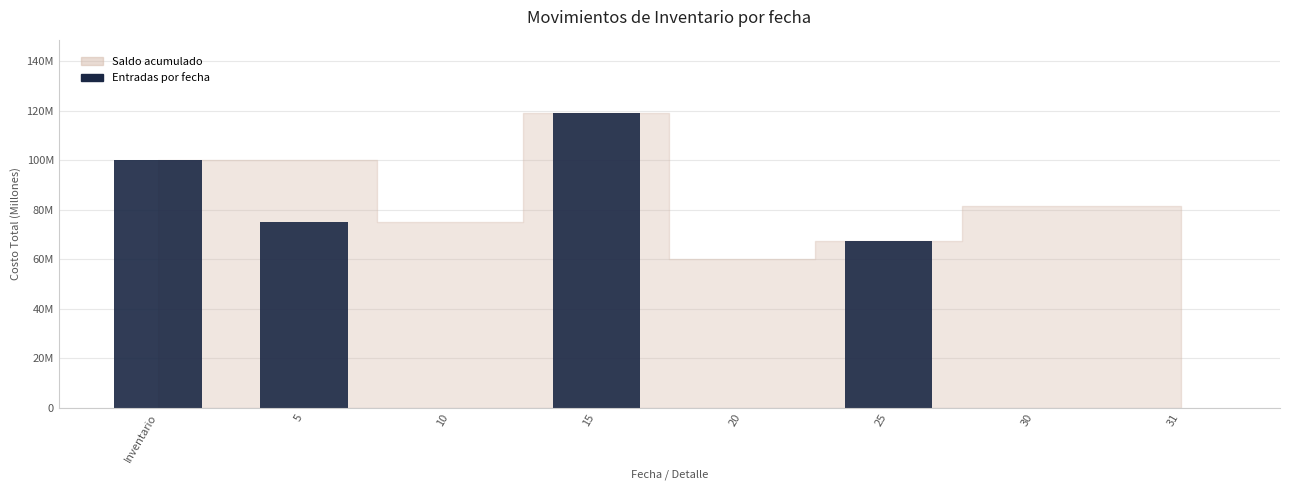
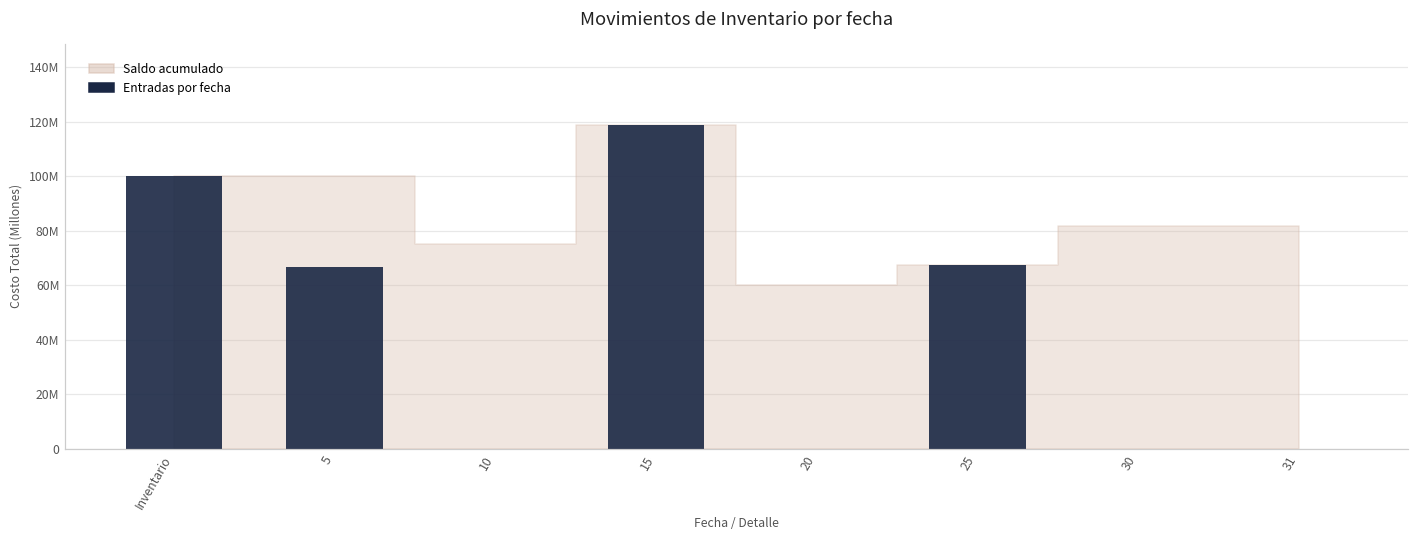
Entradas por fecha, 5: 75000000 -> 67000000
